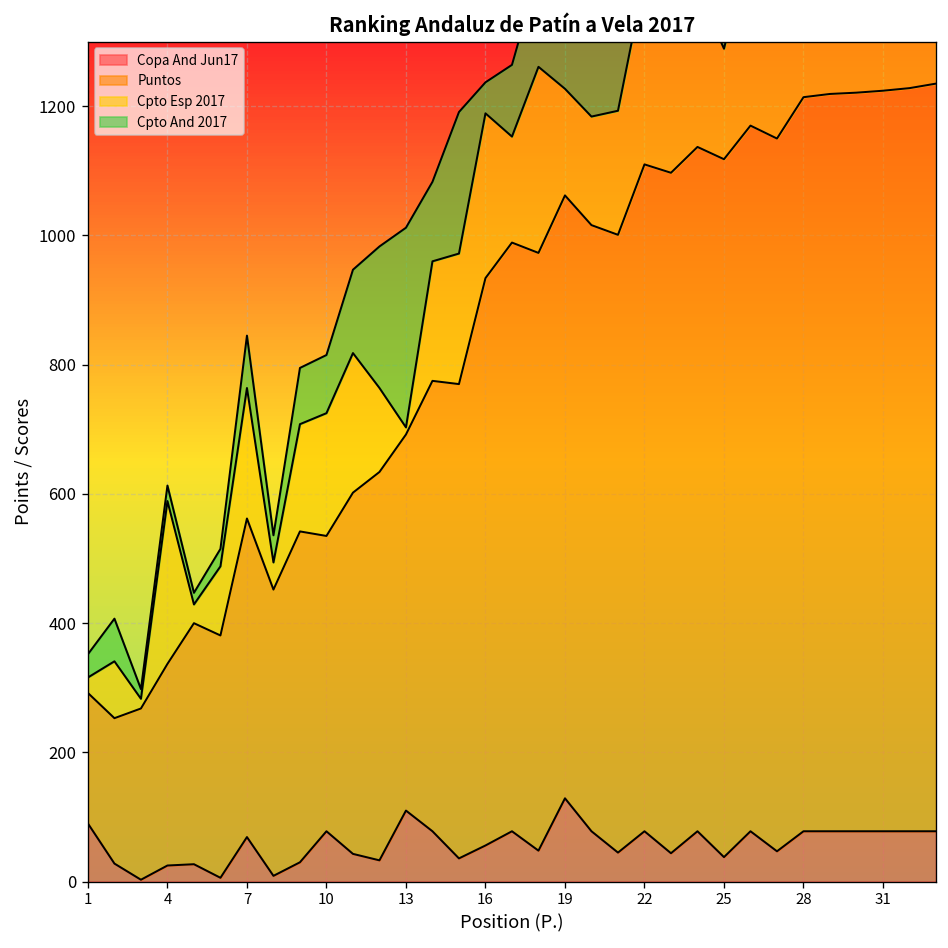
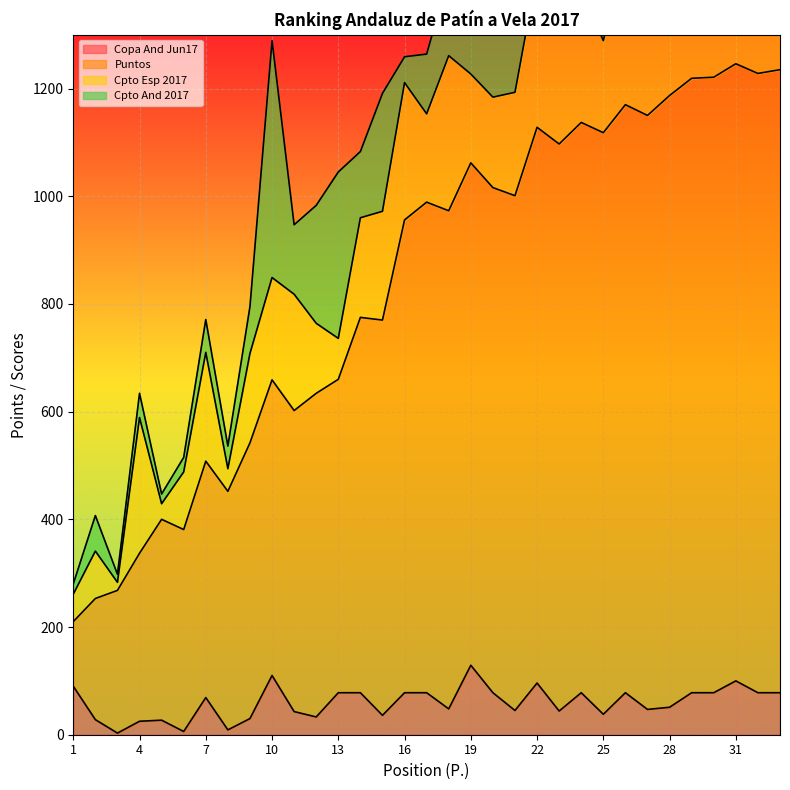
Puntos, 1: 200 -> 120
Cpto Esp 2017, 1: 20 -> 50
Cpto And 2017, 1: 40 -> 20
Cpto And 2017, 4: 20 -> 50
Puntos, 7: 490 -> 440
Cpto And 2017, 7: 80 -> 60
Copa And Jun17, 10: 80 -> 110
Puntos, 10: 460 -> 550
Cpto And 2017, 10: 90 -> 440
Copa And Jun17, 13: 110 -> 80
Cpto Esp 2017, 13: 10 -> 80
Copa And Jun17, 16: 60 -> 80
Copa And Jun17, 22: 80 -> 100
Copa And Jun17, 28: 80 -> 50
Copa And Jun17, 31: 80 -> 100
